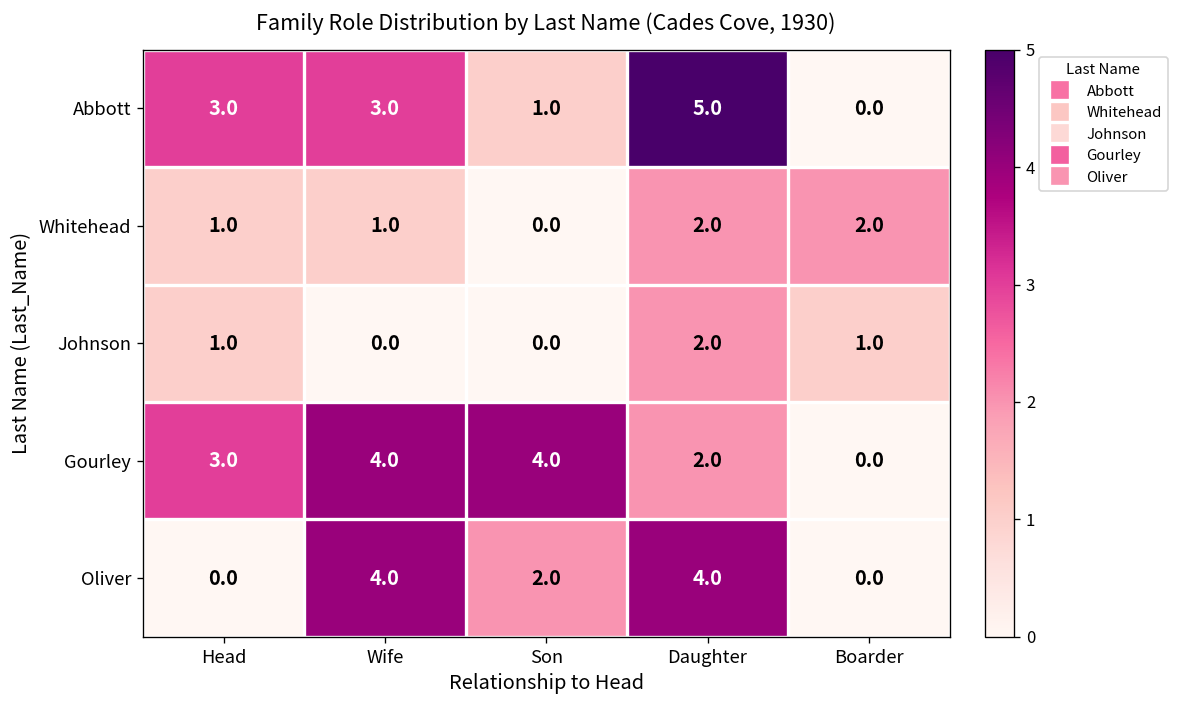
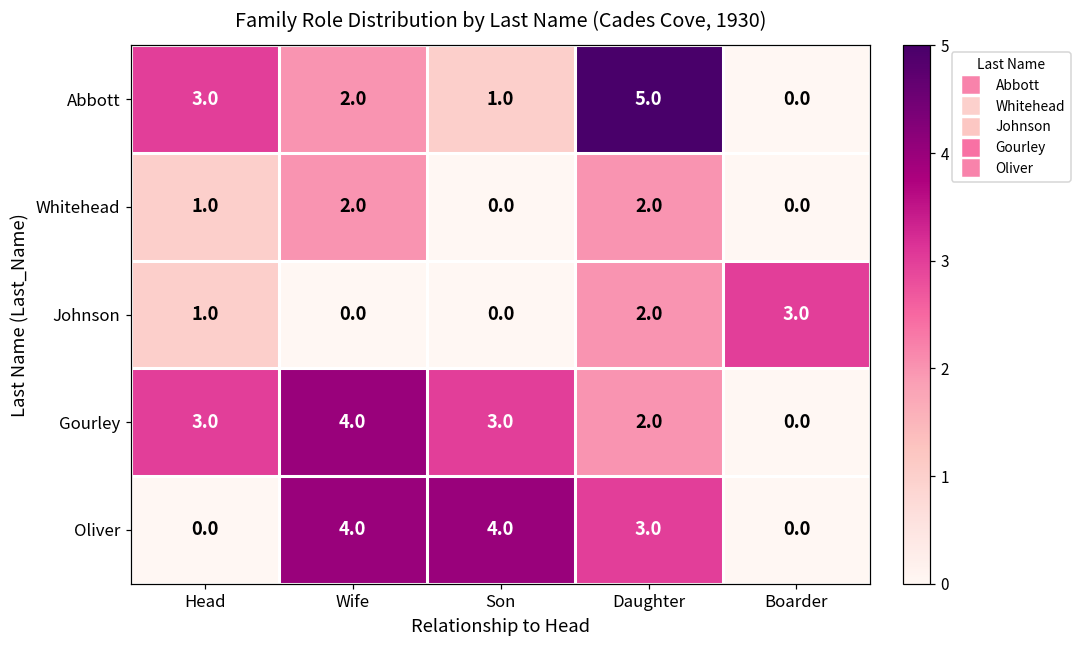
Abbott, Wife: 3.0 -> 2.0
Whitehead, Wife: 1.0 -> 2.0
Whitehead, Boarder: 2.0 -> 0.0
Johnson, Boarder: 1.0 -> 3.0
Gourley, Son: 4.0 -> 3.0
Oliver, Son: 2.0 -> 4.0
Oliver, Daughter: 4.0 -> 3.0
